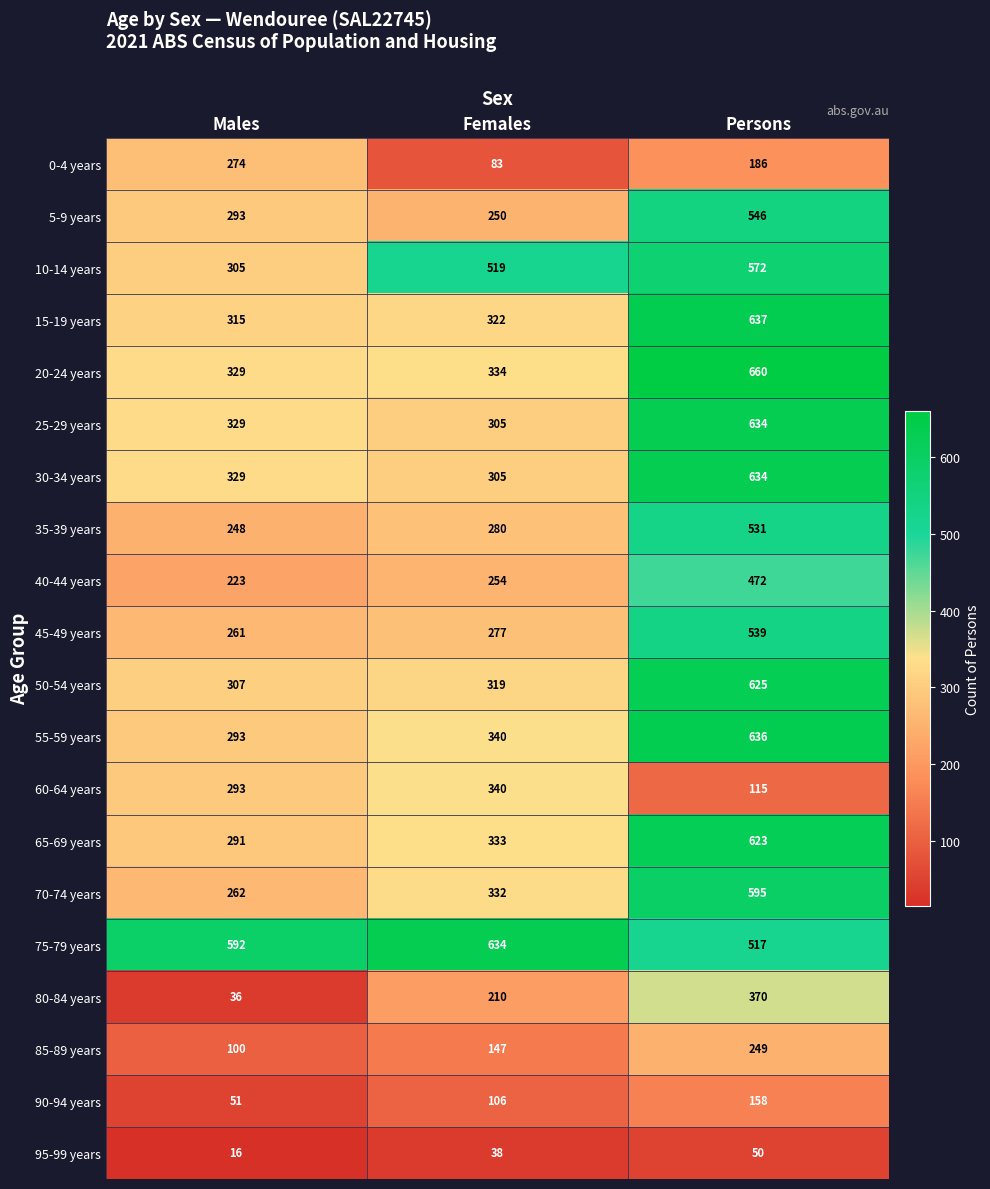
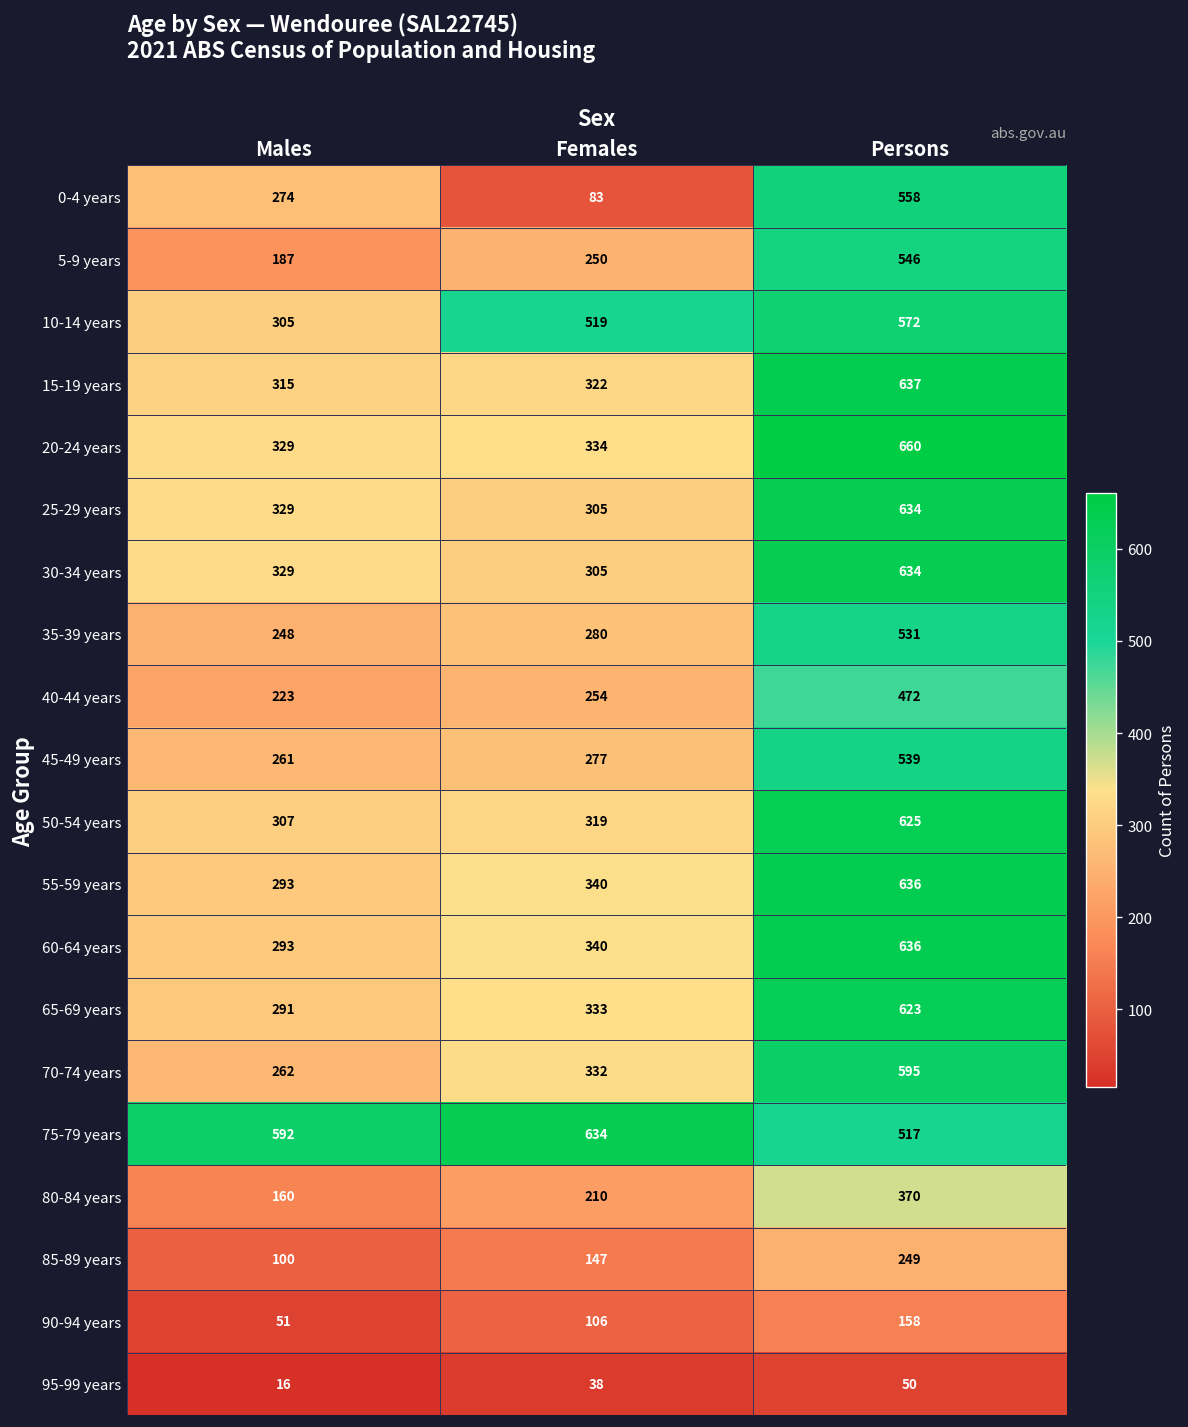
0-4 years, Persons: 186 -> 558
5-9 years, Males: 293 -> 187
60-64 years, Persons: 115 -> 636
80-84 years, Males: 36 -> 160
